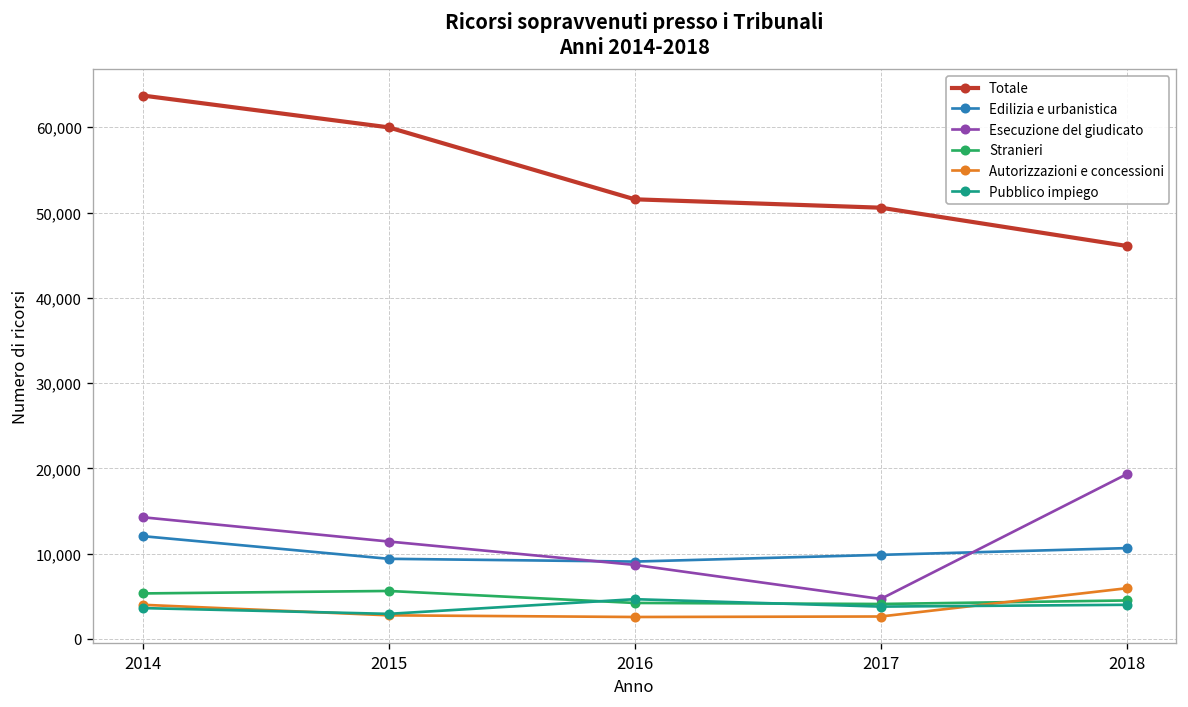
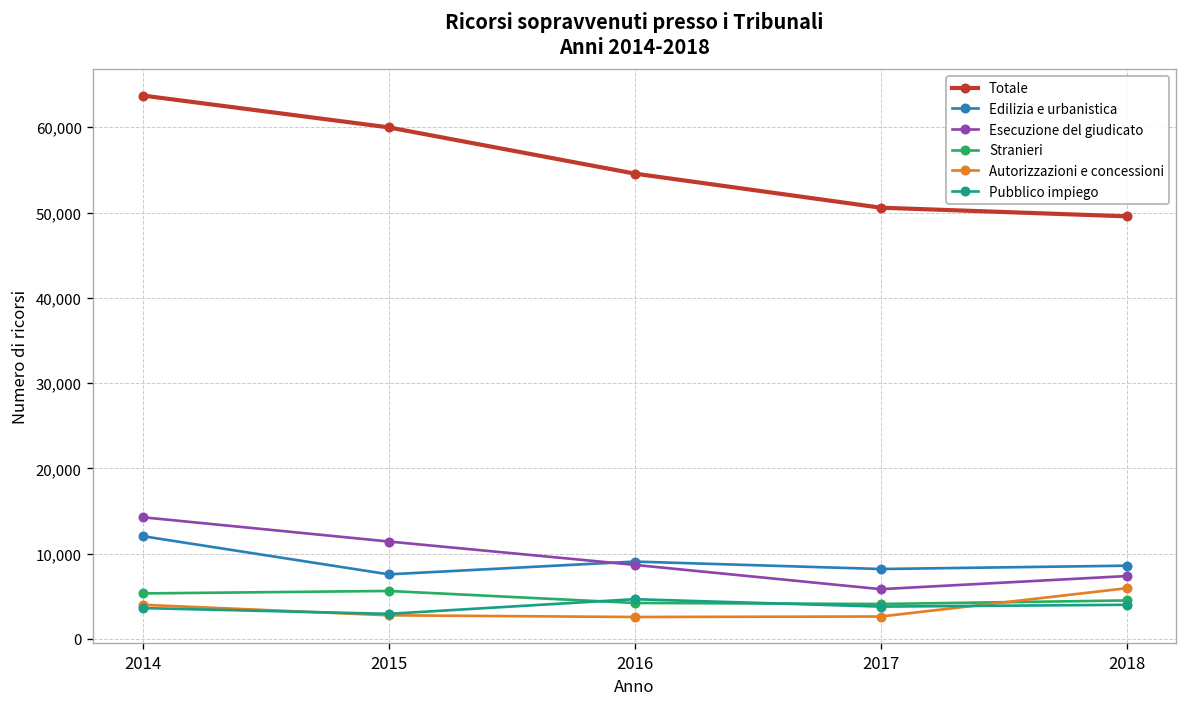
Edilizia e urbanistica, 2015: 9,000 -> 8,000
Totale, 2016: 52,000 -> 55,000
Edilizia e urbanistica, 2017: 10,000 -> 8,000
Esecuzione del giudicato, 2017: 5,000 -> 6,000
Totale, 2018: 46,000 -> 50,000
Edilizia e urbanistica, 2018: 11,000 -> 9,000
Esecuzione del giudicato, 2018: 19,000 -> 7,000
